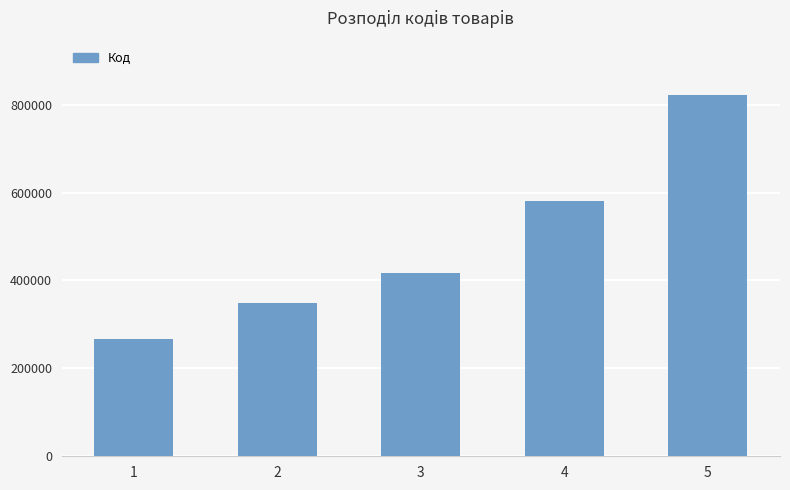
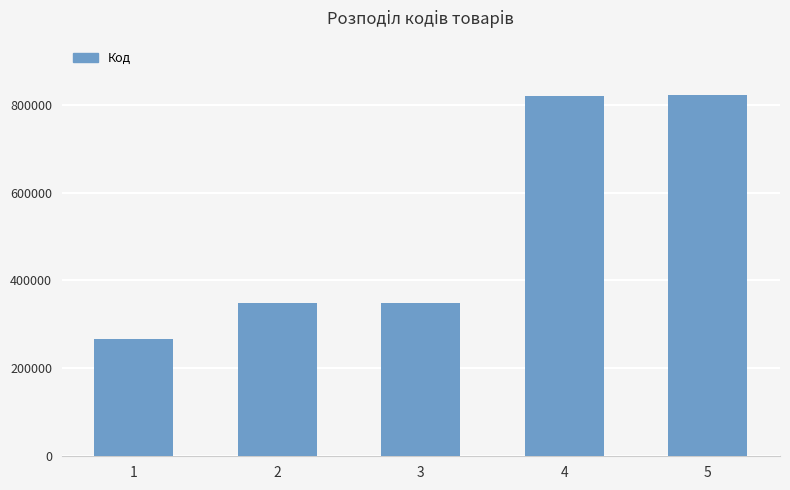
3: 420000 -> 350000
4: 580000 -> 820000
